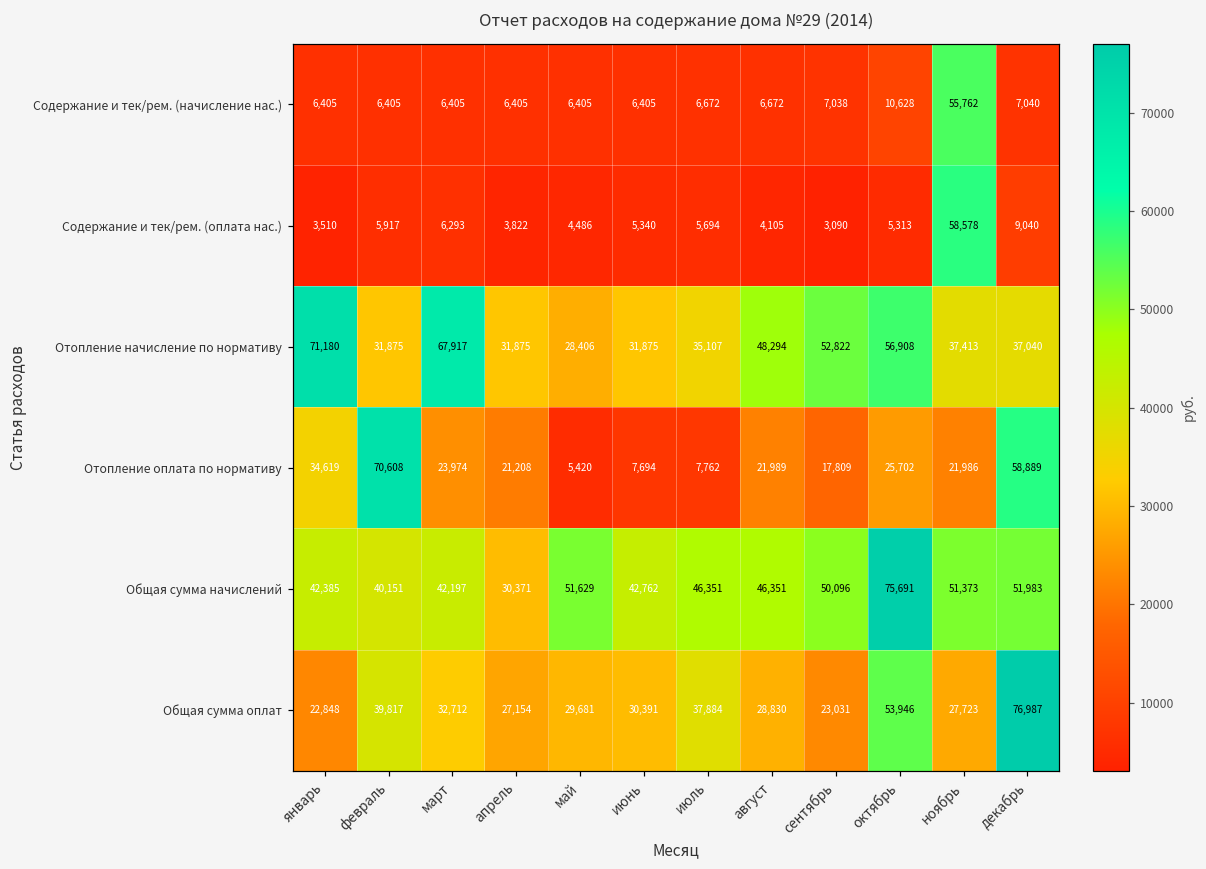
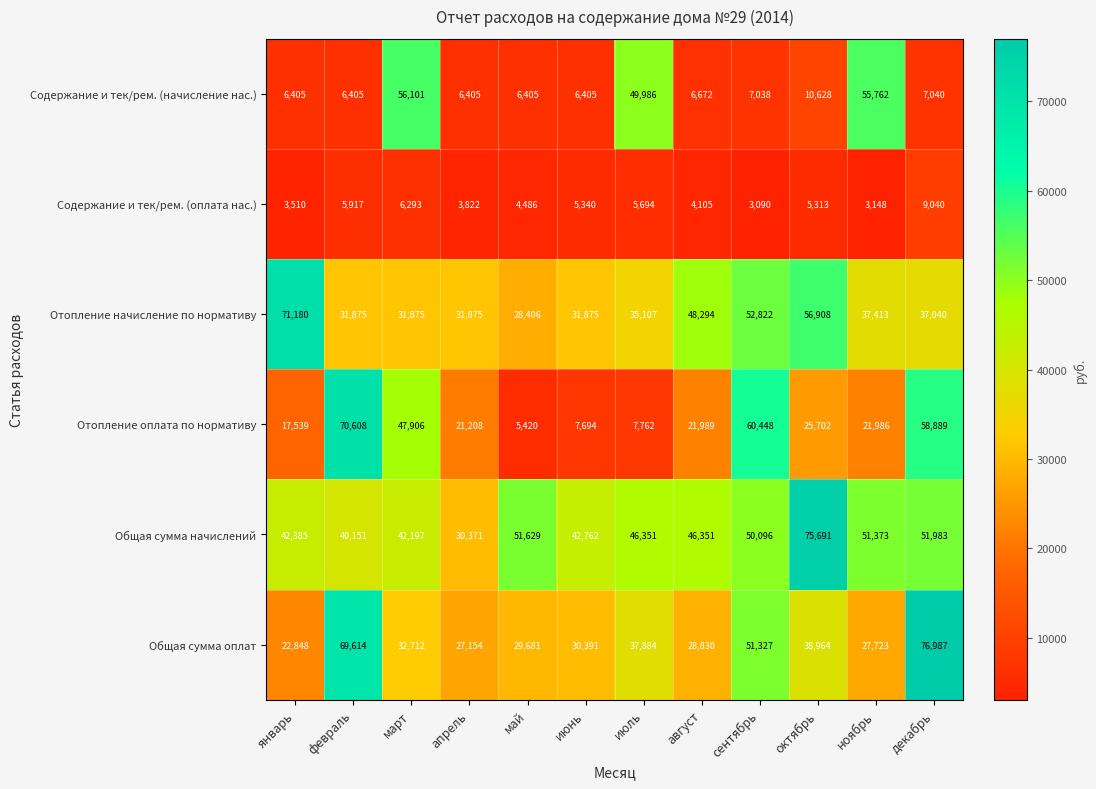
Содержание и тек/рем. (начисление нас.), март: 6,405 -> 56,101
Содержание и тек/рем. (начисление нас.), июль: 6,672 -> 49,986
Содержание и тек/рем. (оплата нас.), ноябрь: 58,578 -> 3,148
Отопление начисление по нормативу, март: 67,917 -> 31,875
Отопление оплата по нормативу, январь: 34,619 -> 17,539
Отопление оплата по нормативу, март: 23,974 -> 47,906
Отопление оплата по нормативу, сентябрь: 17,809 -> 60,448
Общая сумма оплат, февраль: 39,817 -> 69,614
Общая сумма оплат, сентябрь: 23,031 -> 51,327
Общая сумма оплат, октябрь: 53,946 -> 38,964
